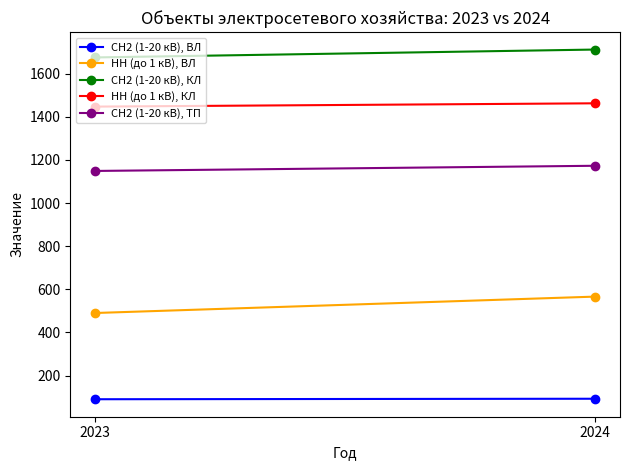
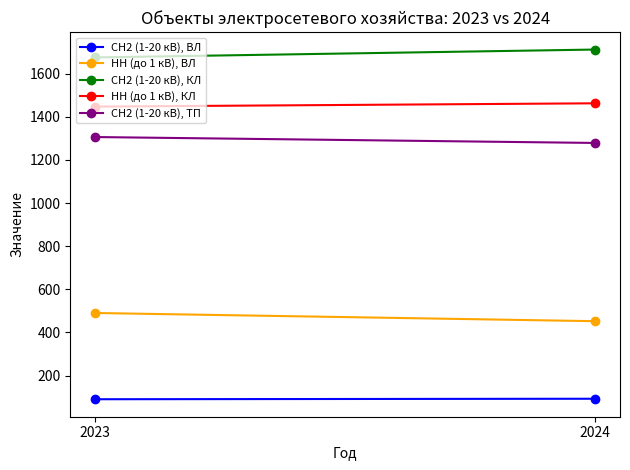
СН2 (1-20 кВ), ТП, 2023: 1150 -> 1310
НН (до 1 кВ), ВЛ, 2024: 570 -> 450
СН2 (1-20 кВ), ТП, 2024: 1170 -> 1280
